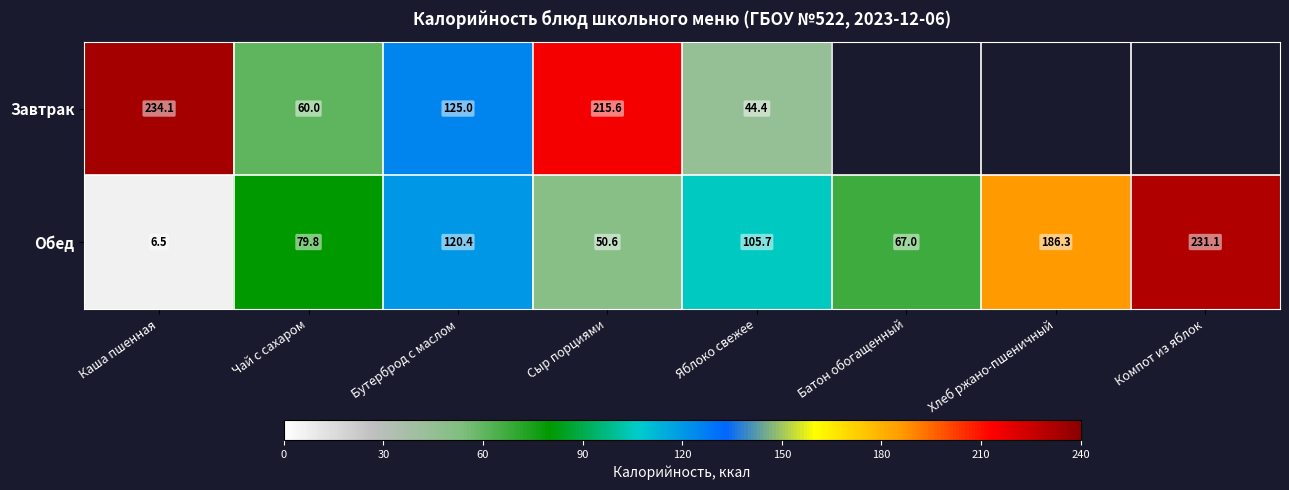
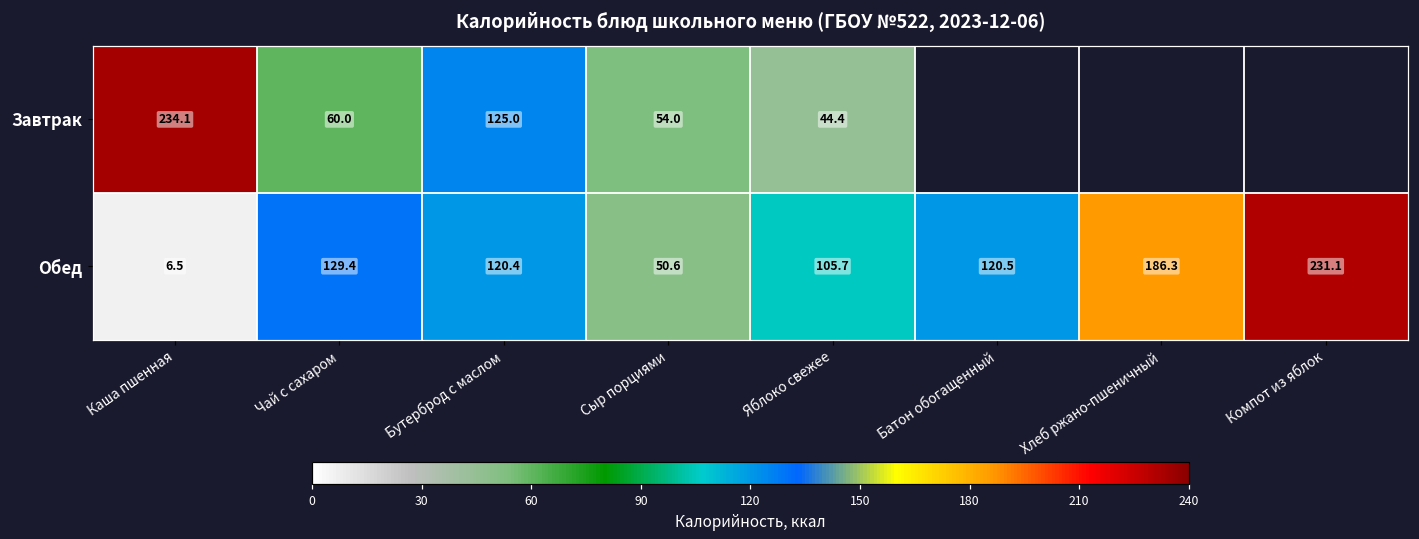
Завтрак, Сыр порциями: 215.6 -> 54.0
Обед, Чай с сахаром: 79.8 -> 129.4
Обед, Батон обогащенный: 67.0 -> 120.5
